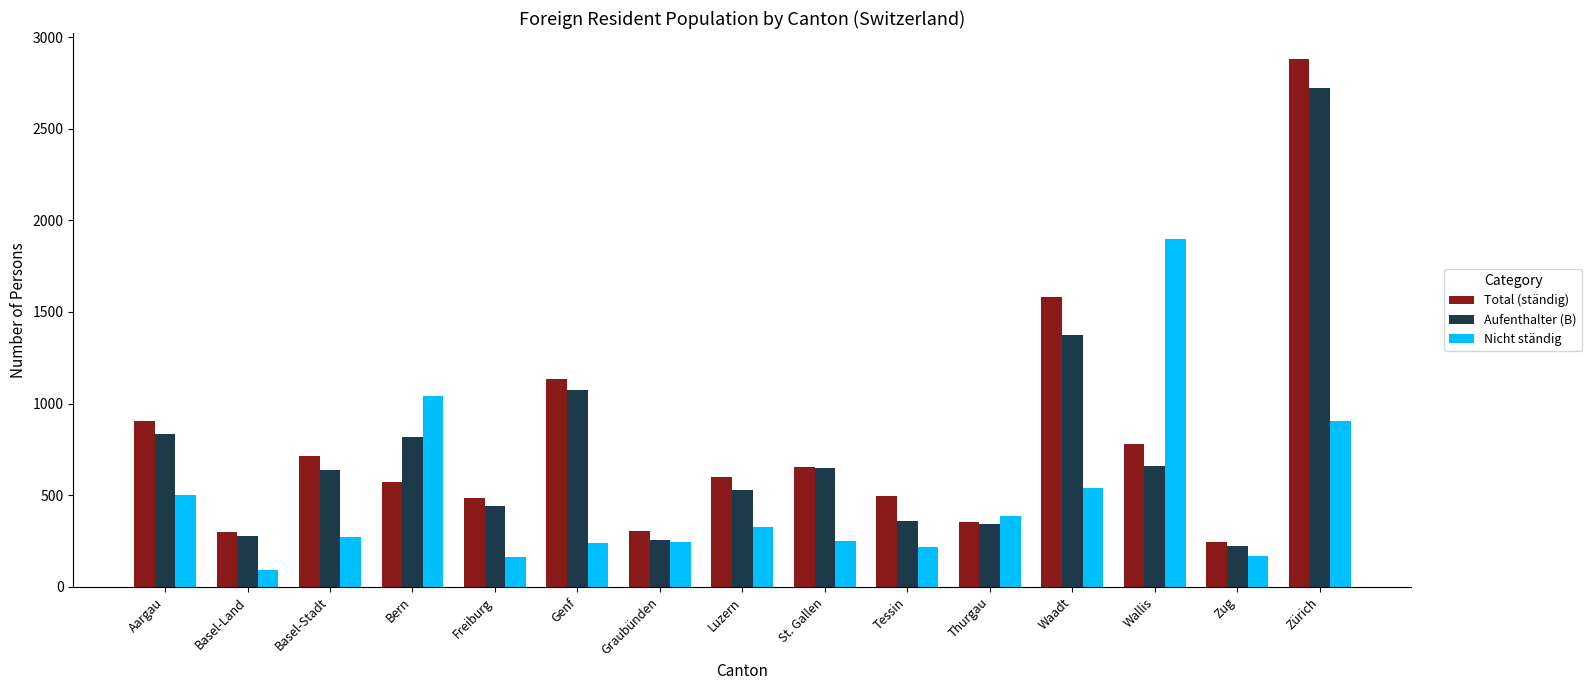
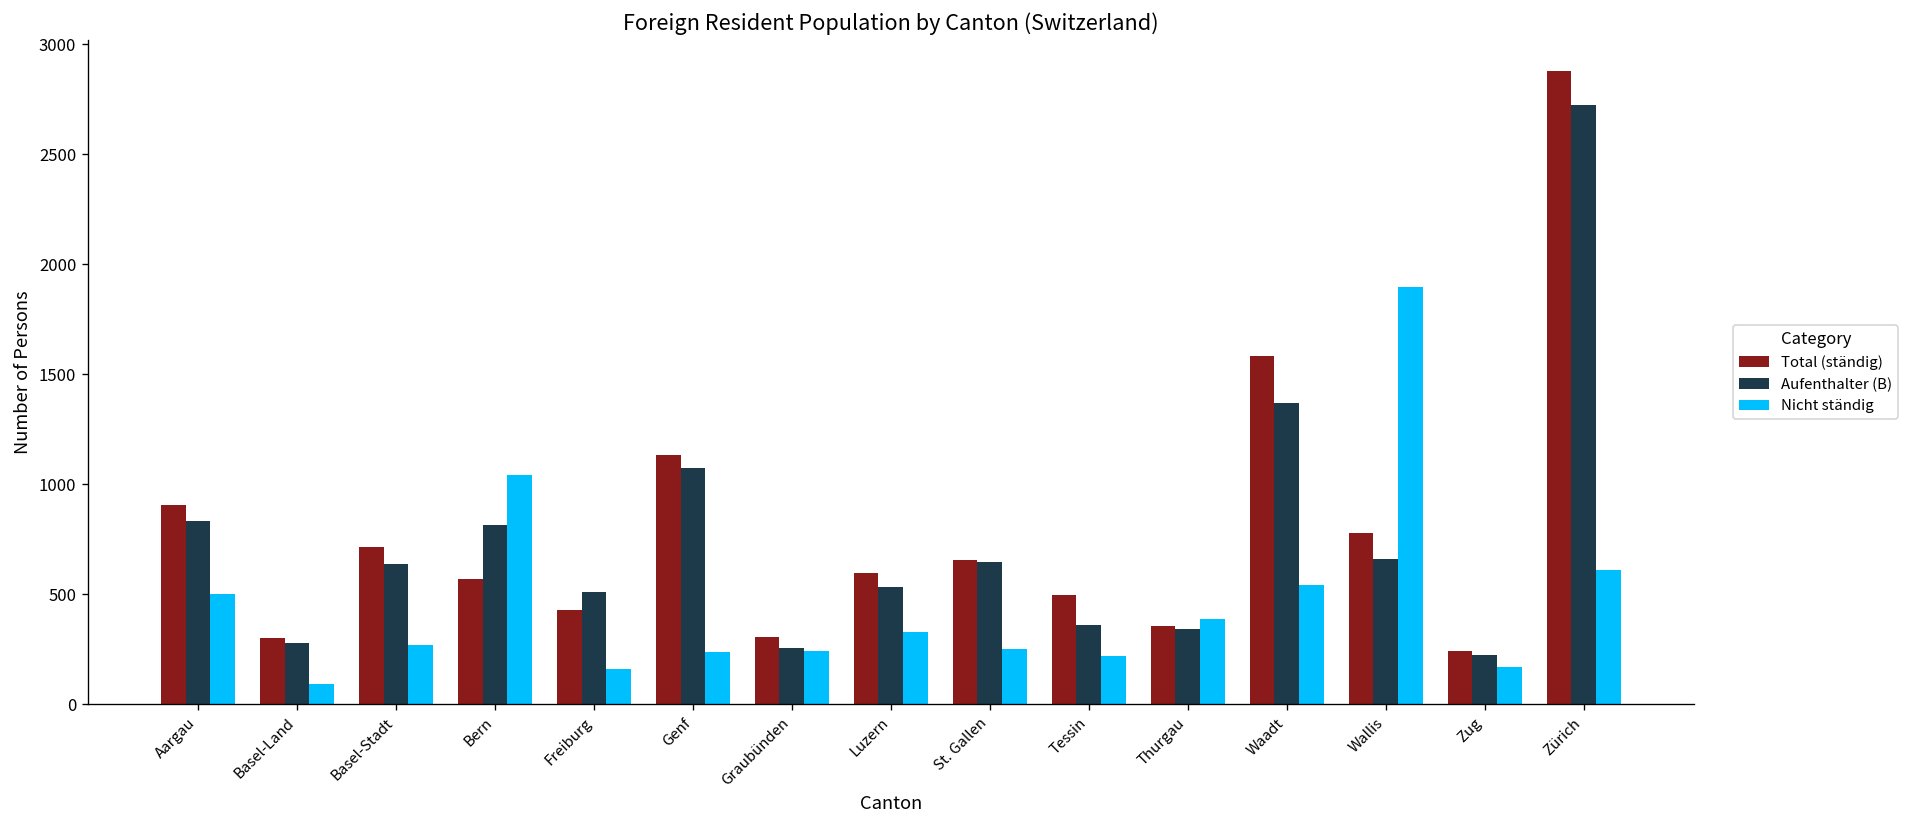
Total (ständig), Freiburg: 490 -> 430
Aufenthalter (B), Freiburg: 440 -> 510
Nicht ständig, Zürich: 900 -> 610
